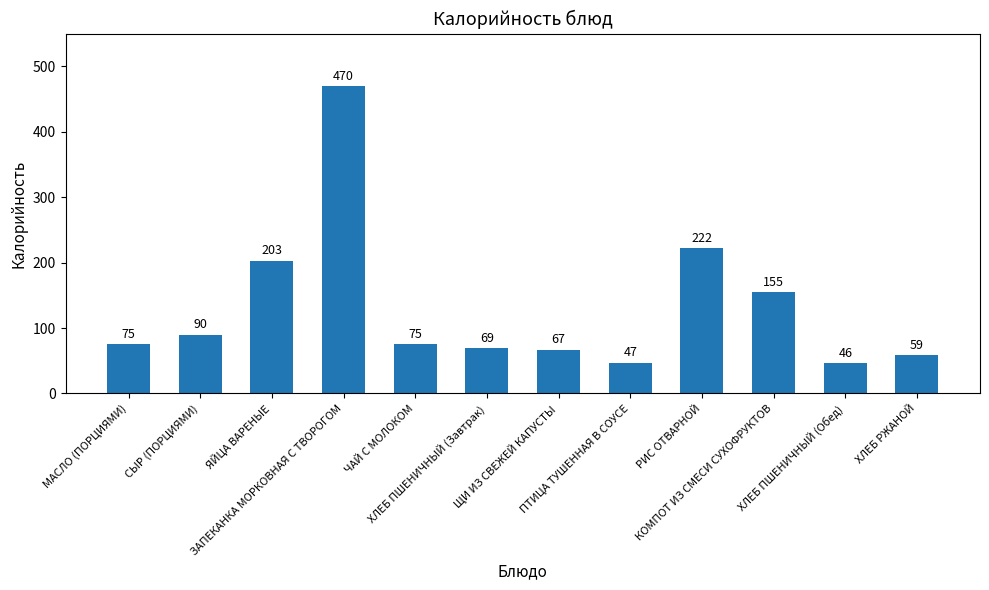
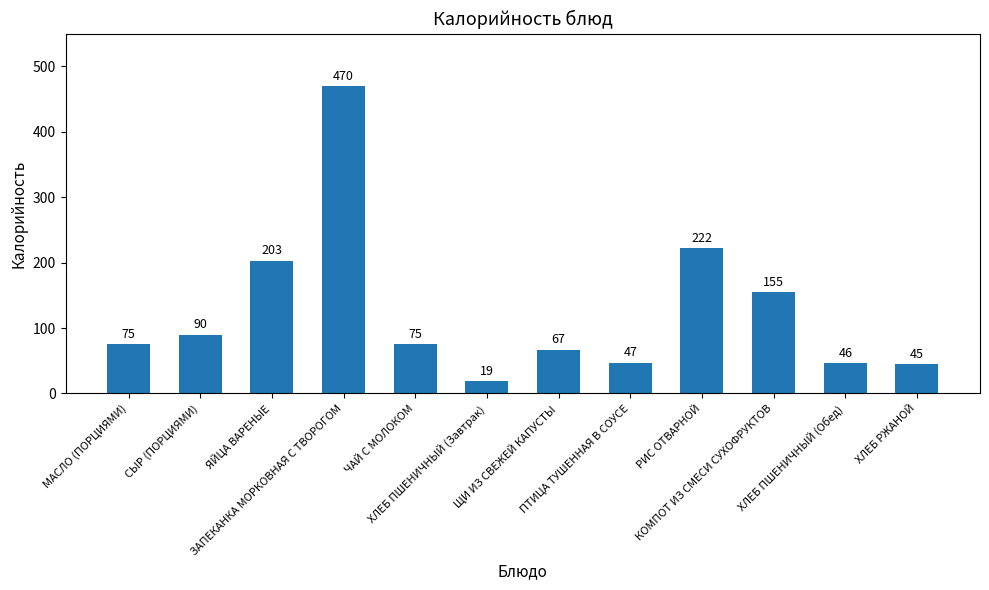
ХЛЕБ ПШЕНИЧНЫЙ (Завтрак): 69 -> 19
ХЛЕБ РЖАНОЙ: 59 -> 45
